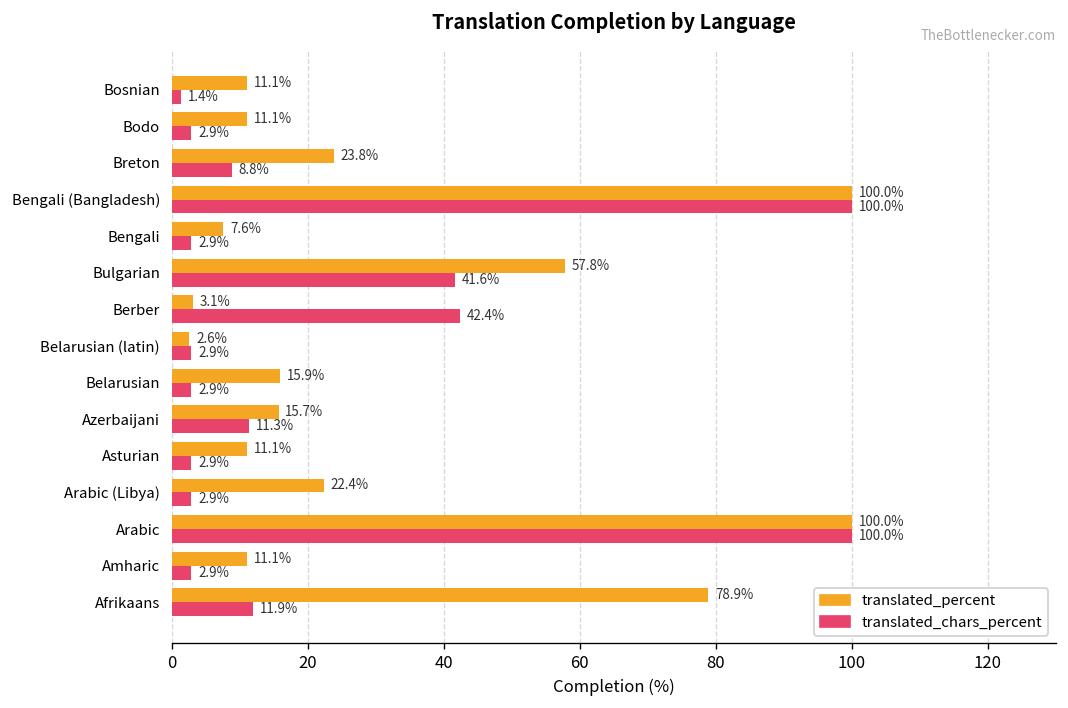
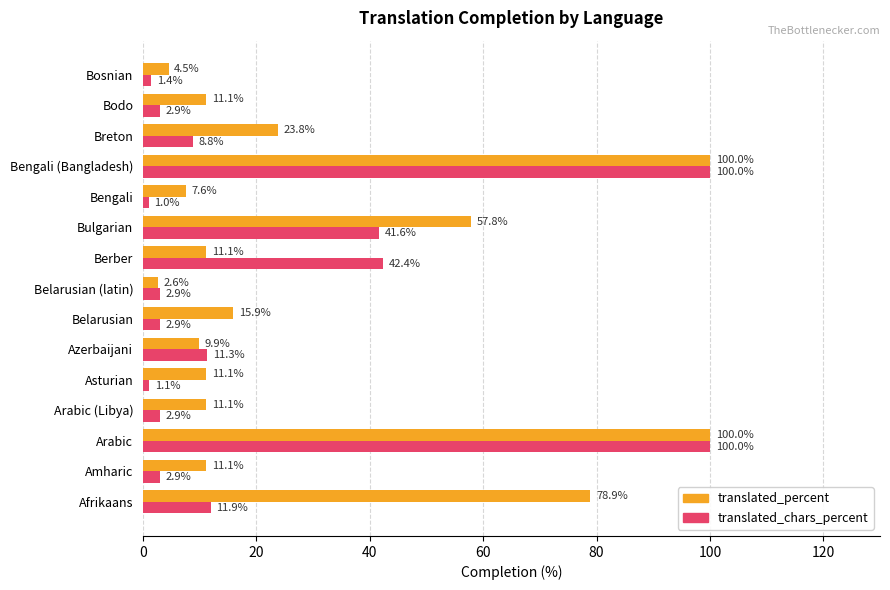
translated_percent, Bosnian: 11.1% -> 4.5%
translated_chars_percent, Bengali: 2.9% -> 1.0%
translated_percent, Berber: 3.1% -> 11.1%
translated_percent, Azerbaijani: 15.7% -> 9.9%
translated_chars_percent, Asturian: 2.9% -> 1.1%
translated_percent, Arabic (Libya): 22.4% -> 11.1%
